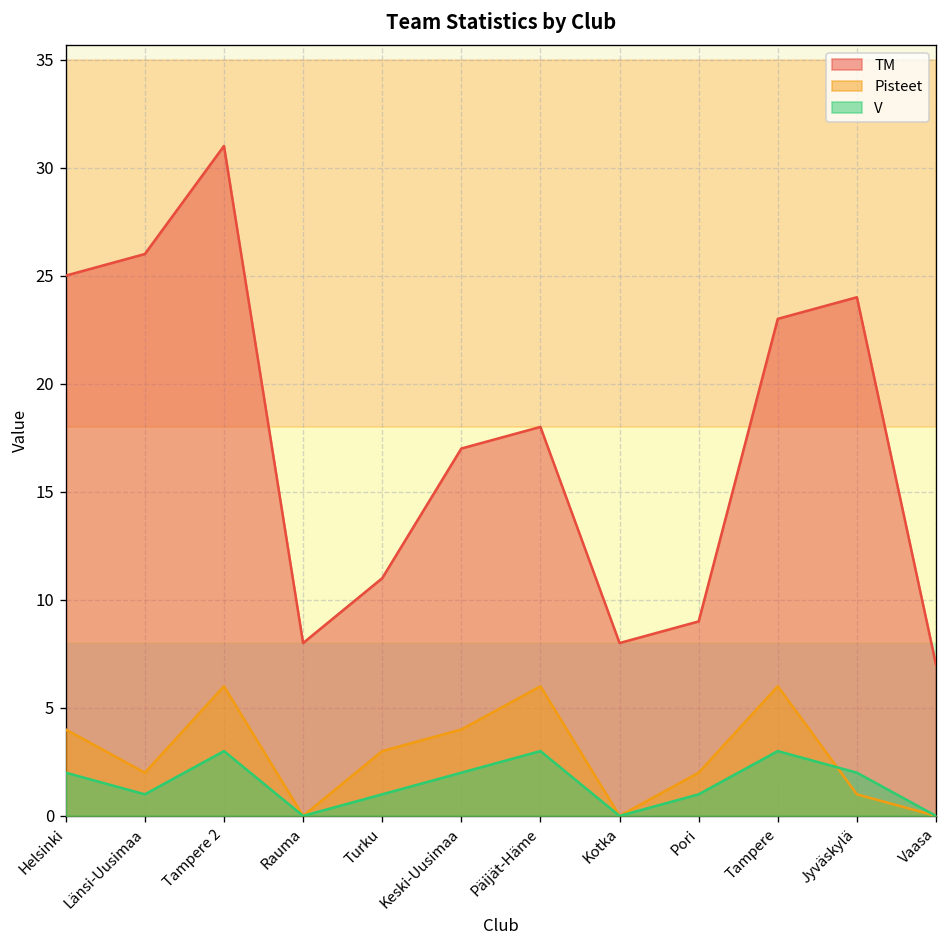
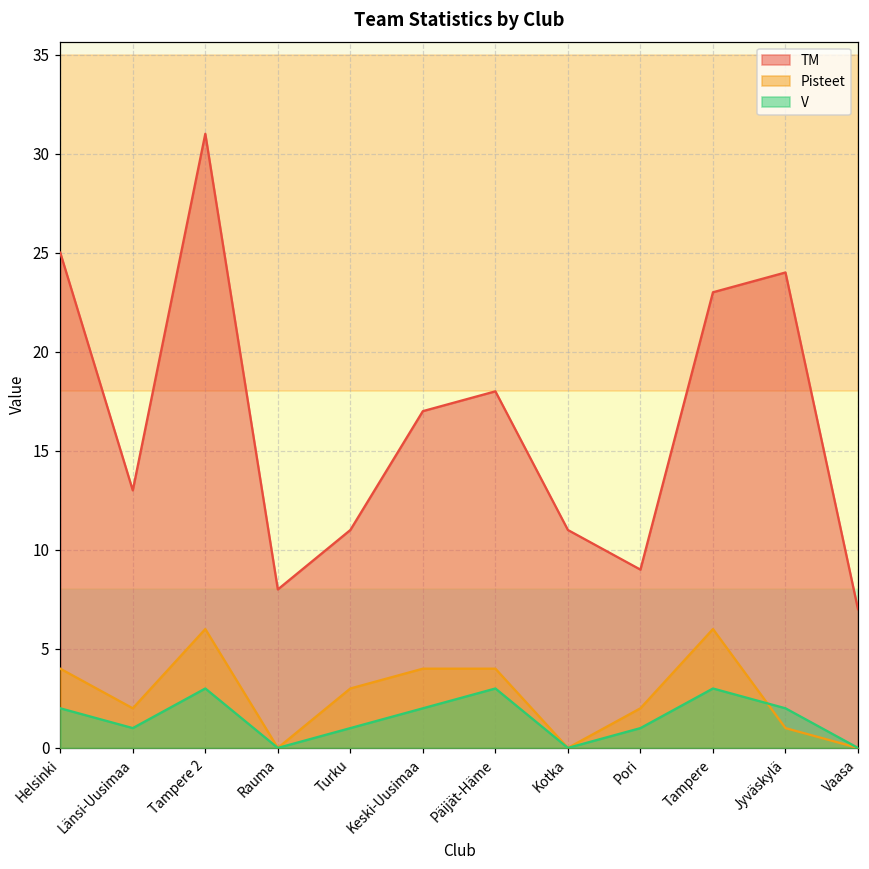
TM, Länsi-Uusimaa: 26 -> 13
Pisteet, Päijät-Häme: 6 -> 4
TM, Kotka: 8 -> 11
